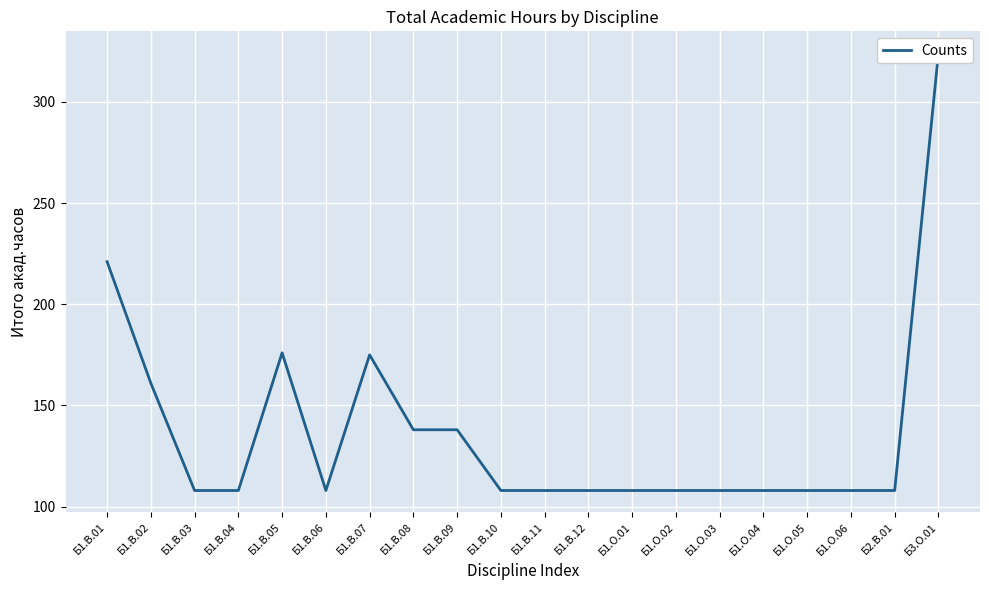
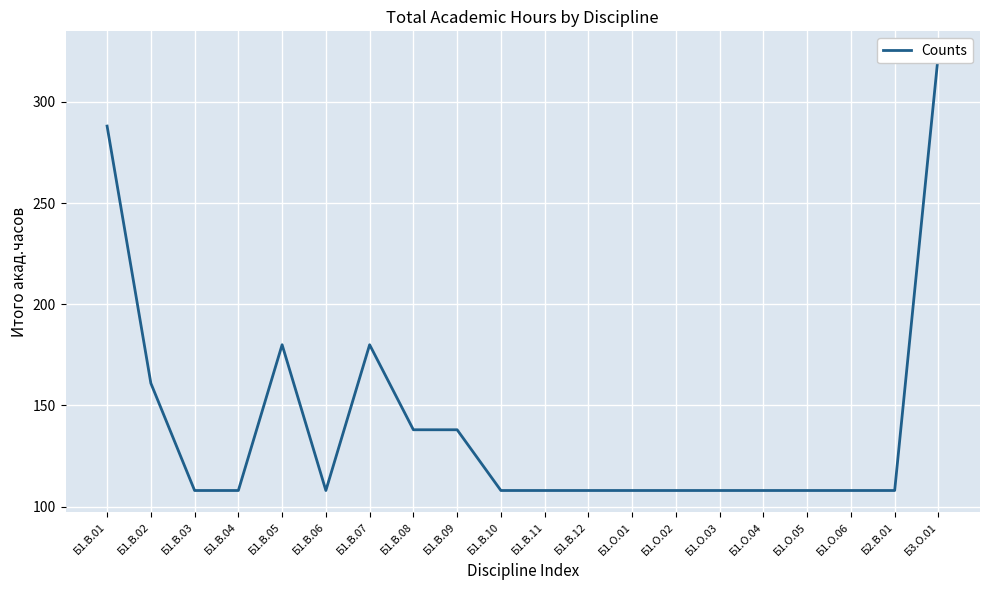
Б1.В.01: 221 -> 288
Б1.В.05: 176 -> 180
Б1.В.07: 175 -> 180
